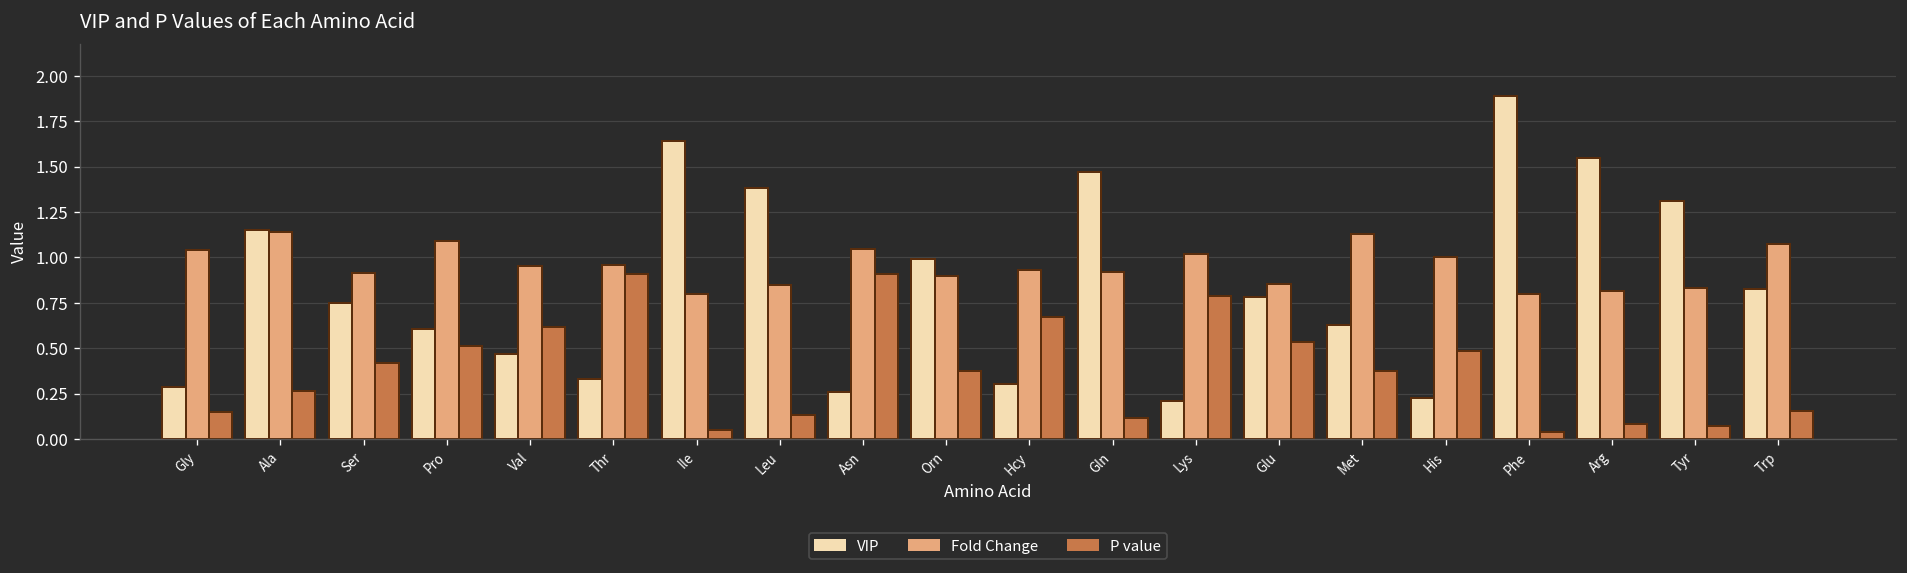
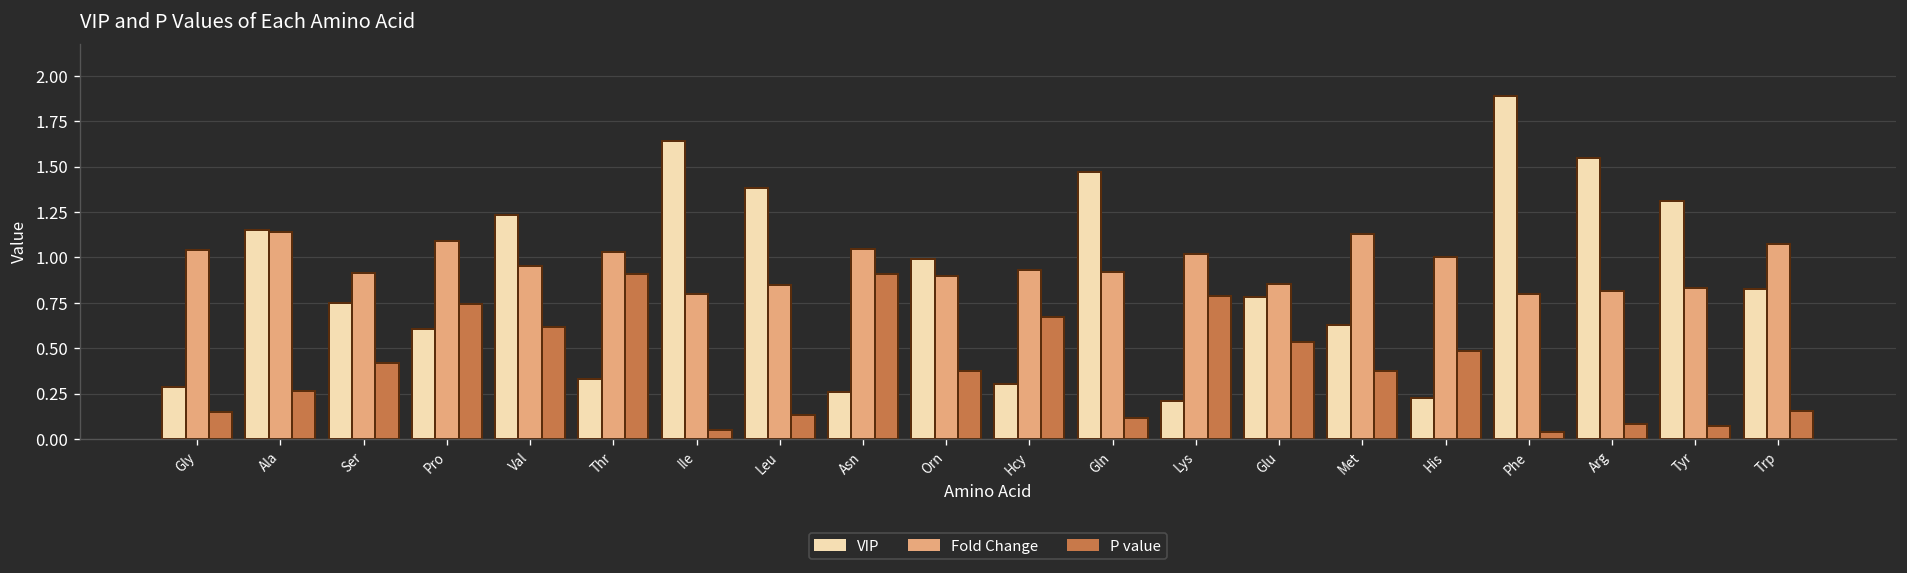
P value, Pro: 0.51 -> 0.74
VIP, Val: 0.47 -> 1.23
Fold Change, Thr: 0.96 -> 1.03
